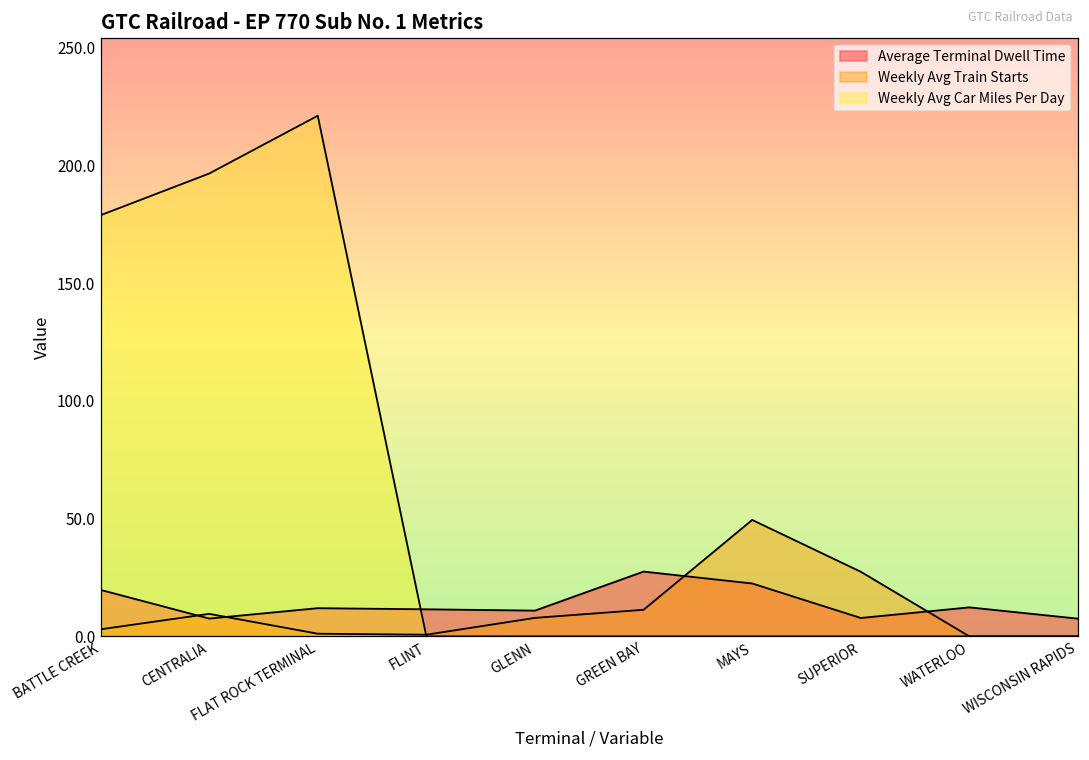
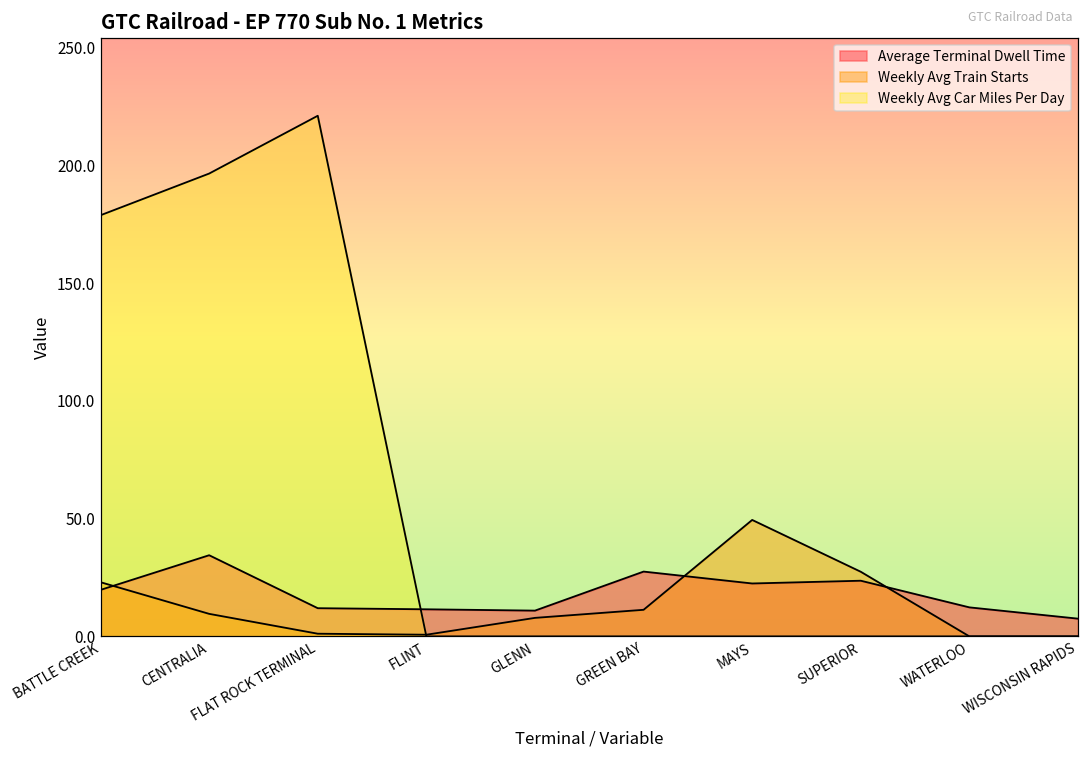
Weekly Avg Train Starts, BATTLE CREEK: 3 -> 23
Average Terminal Dwell Time, CENTRALIA: 8 -> 34
Average Terminal Dwell Time, SUPERIOR: 8 -> 24
